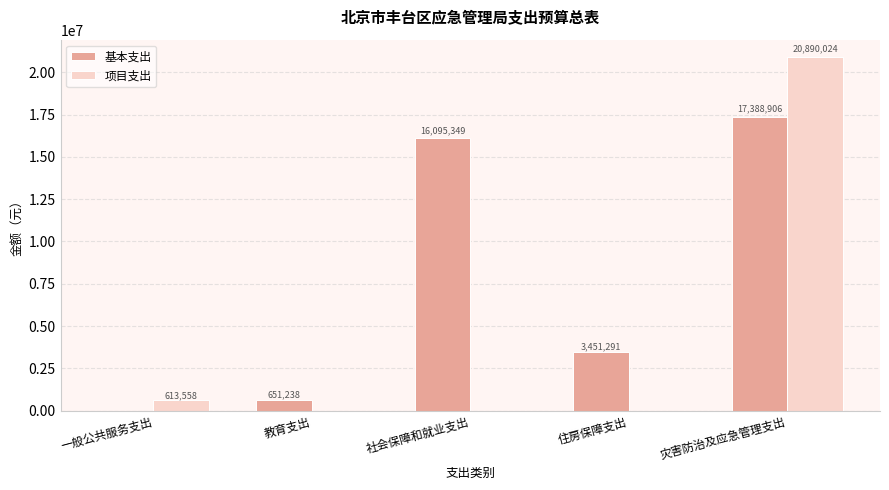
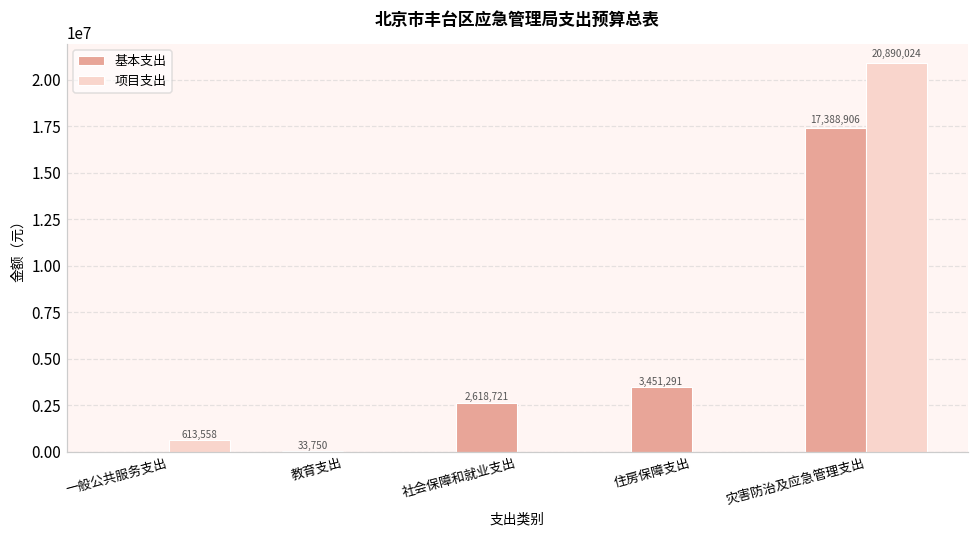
基本支出, 教育支出: 651,238 -> 33,750
基本支出, 社会保障和就业支出: 16,095,349 -> 2,618,721
